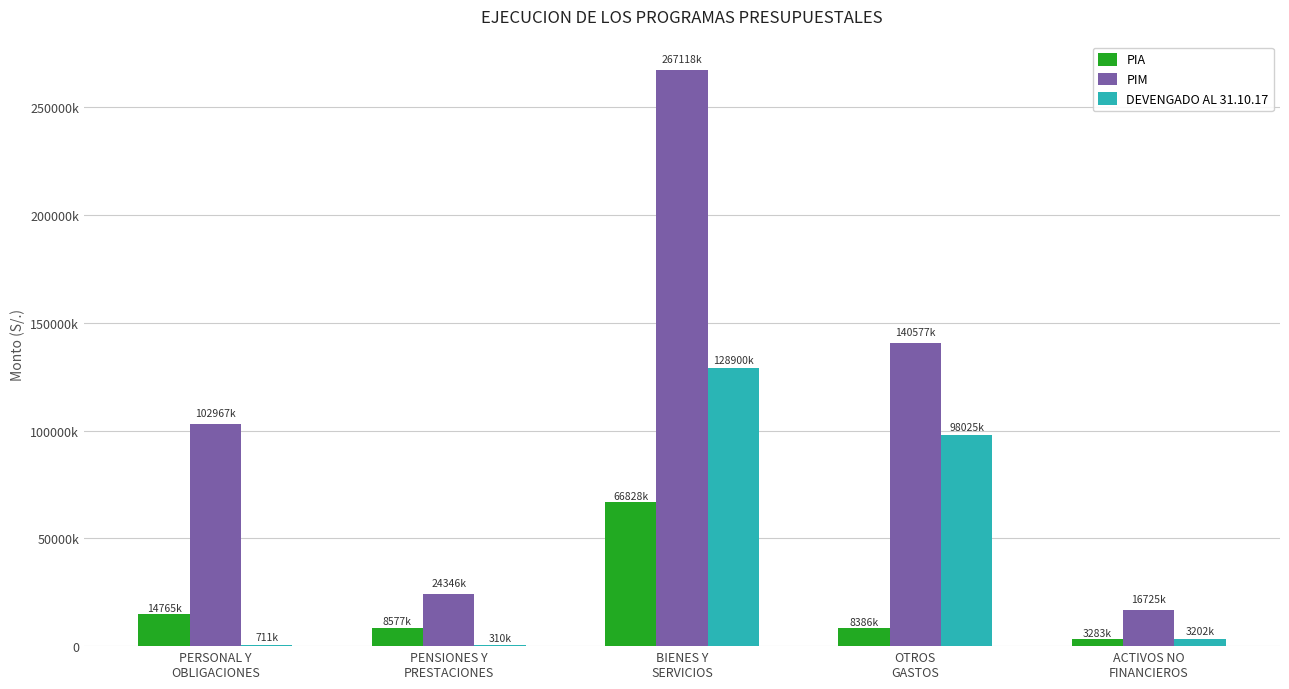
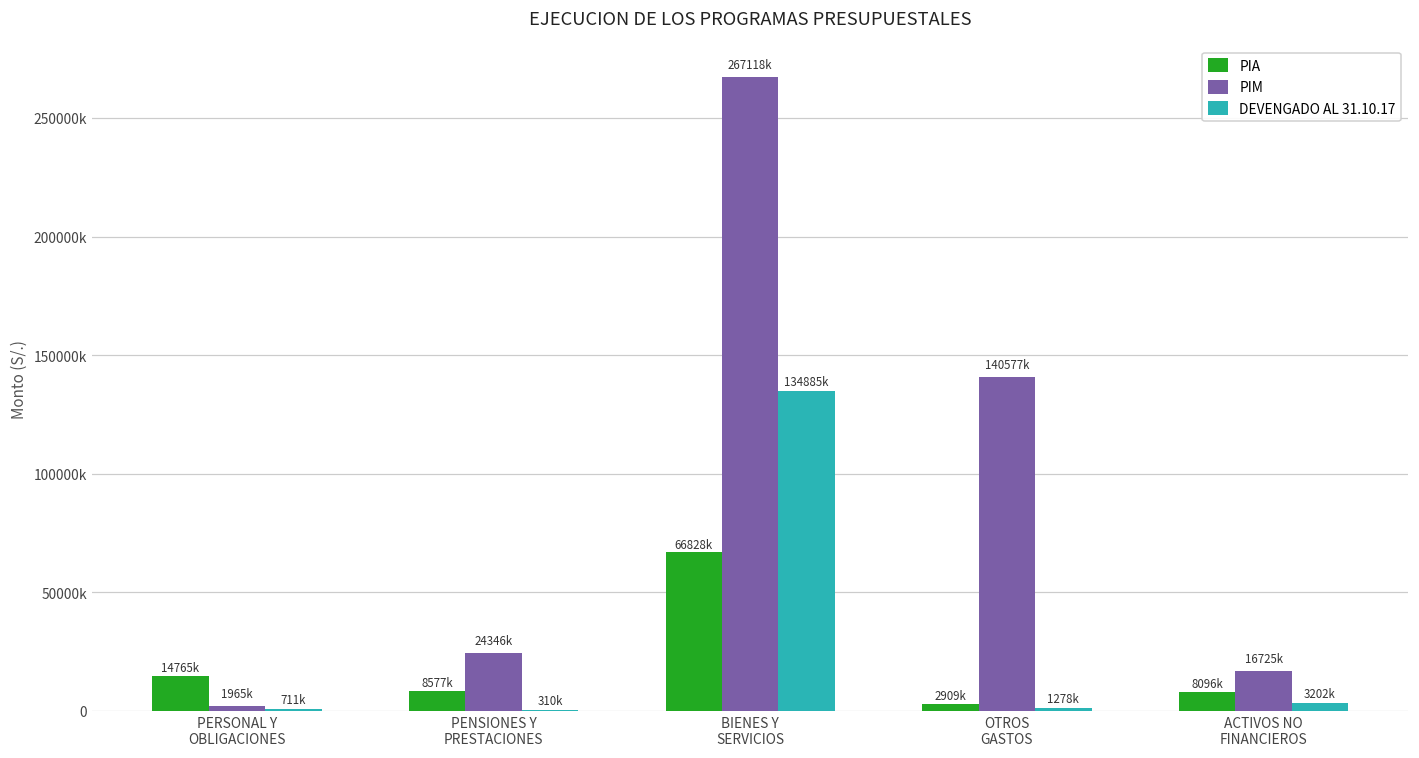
PIM, PERSONAL Y OBLIGACIONES: 102967k -> 1965k
DEVENGADO AL 31.10.17, BIENES Y SERVICIOS: 128900k -> 134885k
PIA, OTROS GASTOS: 8386k -> 2909k
DEVENGADO AL 31.10.17, OTROS GASTOS: 98025k -> 1278k
PIA, ACTIVOS NO FINANCIEROS: 3283k -> 8096k
